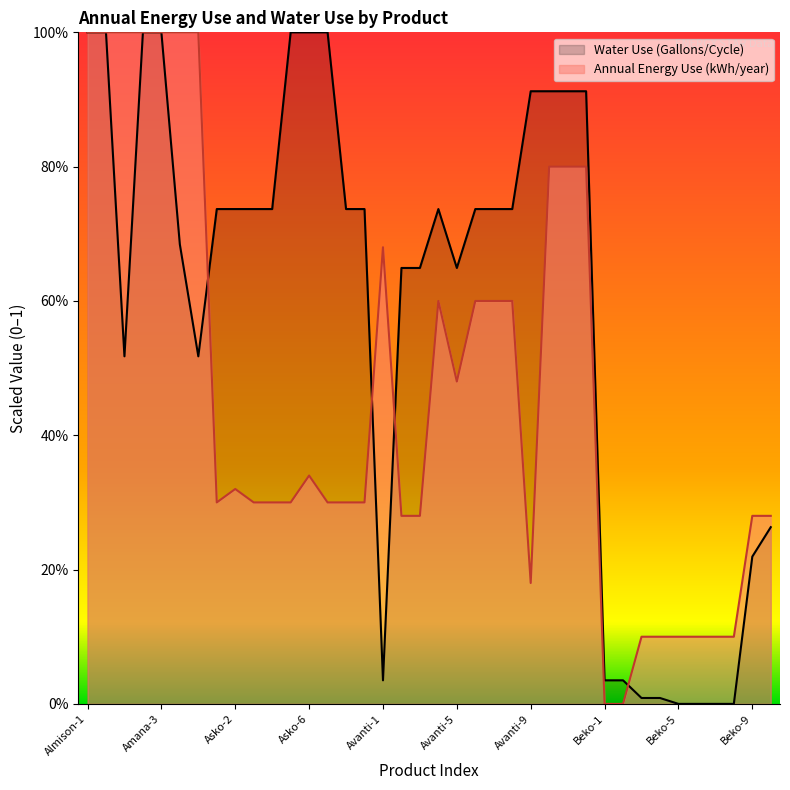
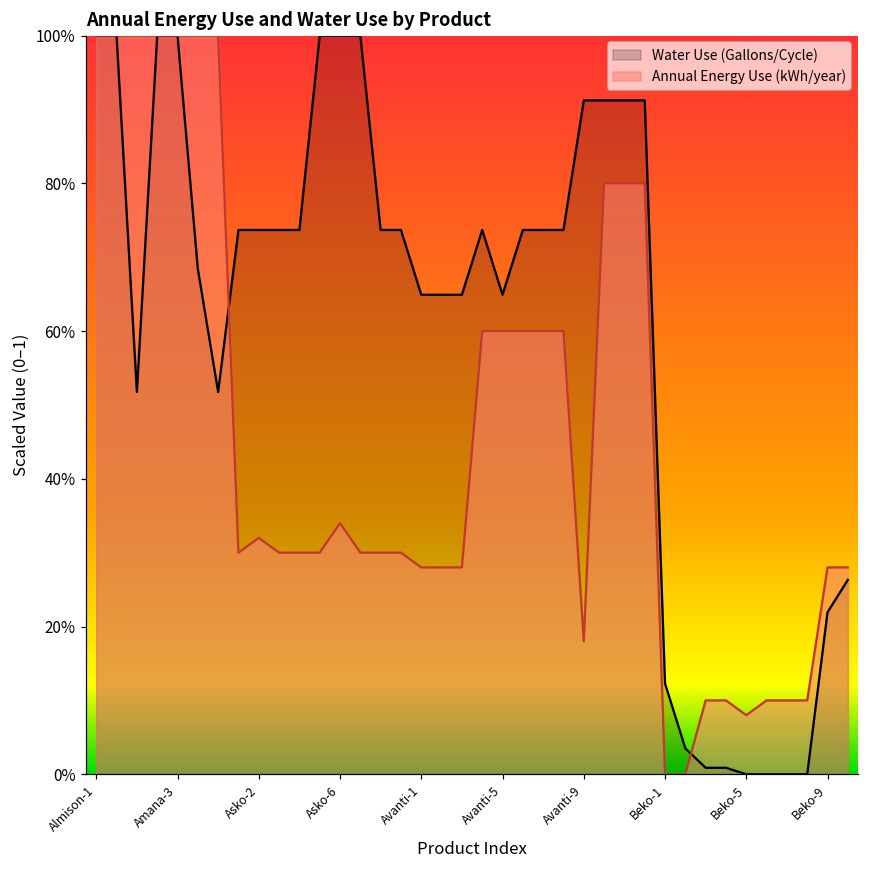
Water Use (Gallons/Cycle), Avanti-1: 4% -> 65%
Annual Energy Use (kWh/year), Avanti-1: 68% -> 28%
Annual Energy Use (kWh/year), Avanti-5: 48% -> 60%
Water Use (Gallons/Cycle), Beko-1: 4% -> 12%
Annual Energy Use (kWh/year), Beko-5: 10% -> 8%
